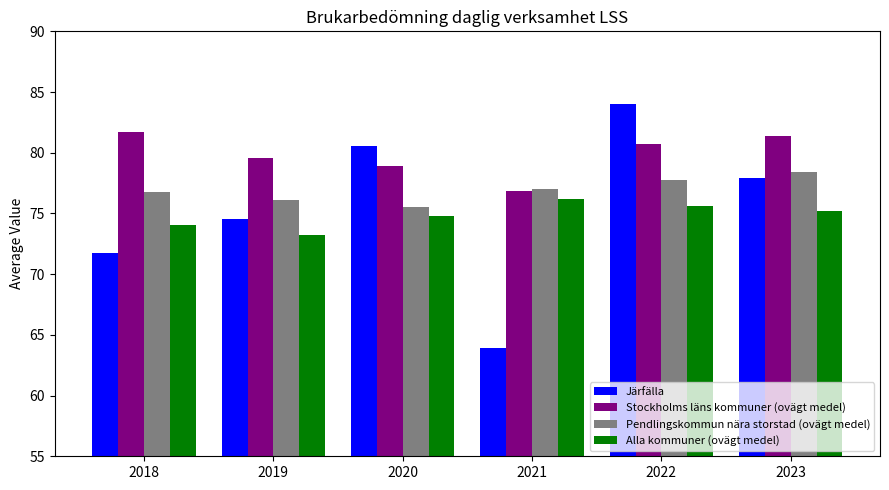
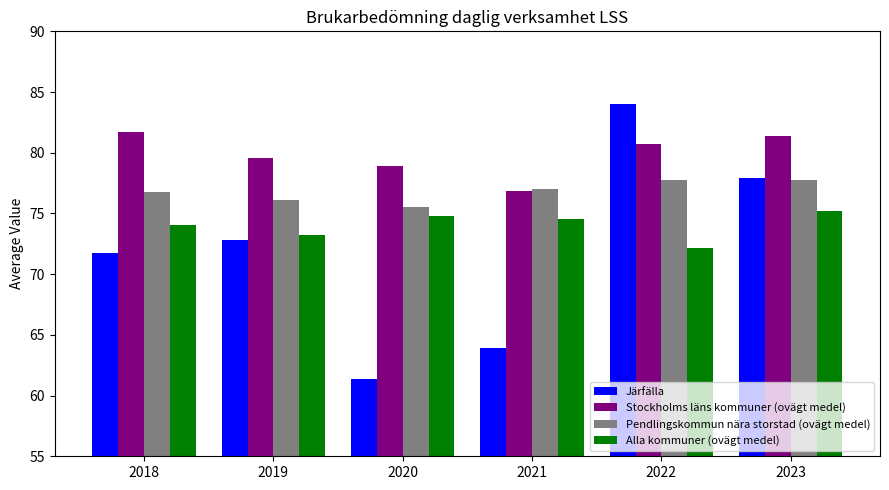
Järfälla, 2019: 74.5 -> 72.8
Järfälla, 2020: 80.6 -> 61.3
Alla kommuner (ovägt medel), 2021: 76.2 -> 74.6
Alla kommuner (ovägt medel), 2022: 75.6 -> 72.2
Pendlingskommun nära storstad (ovägt medel), 2023: 78.4 -> 77.7
